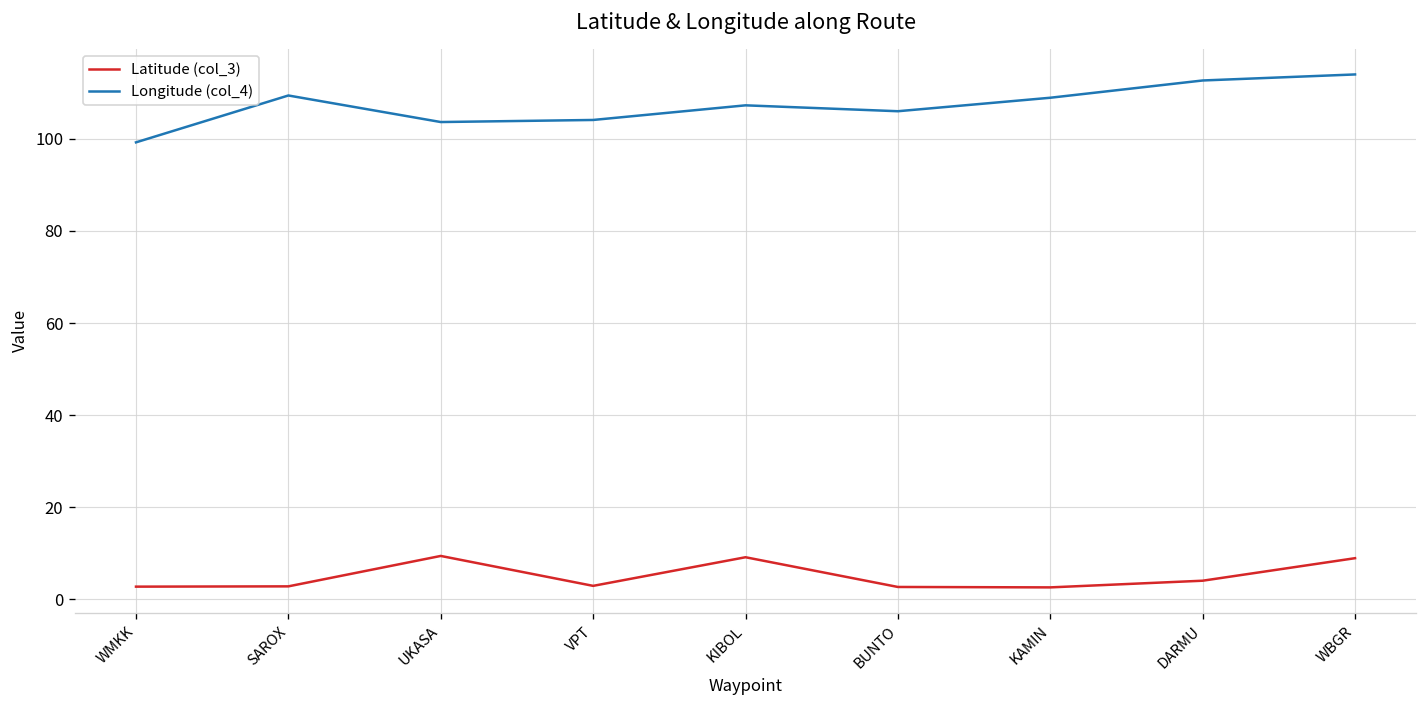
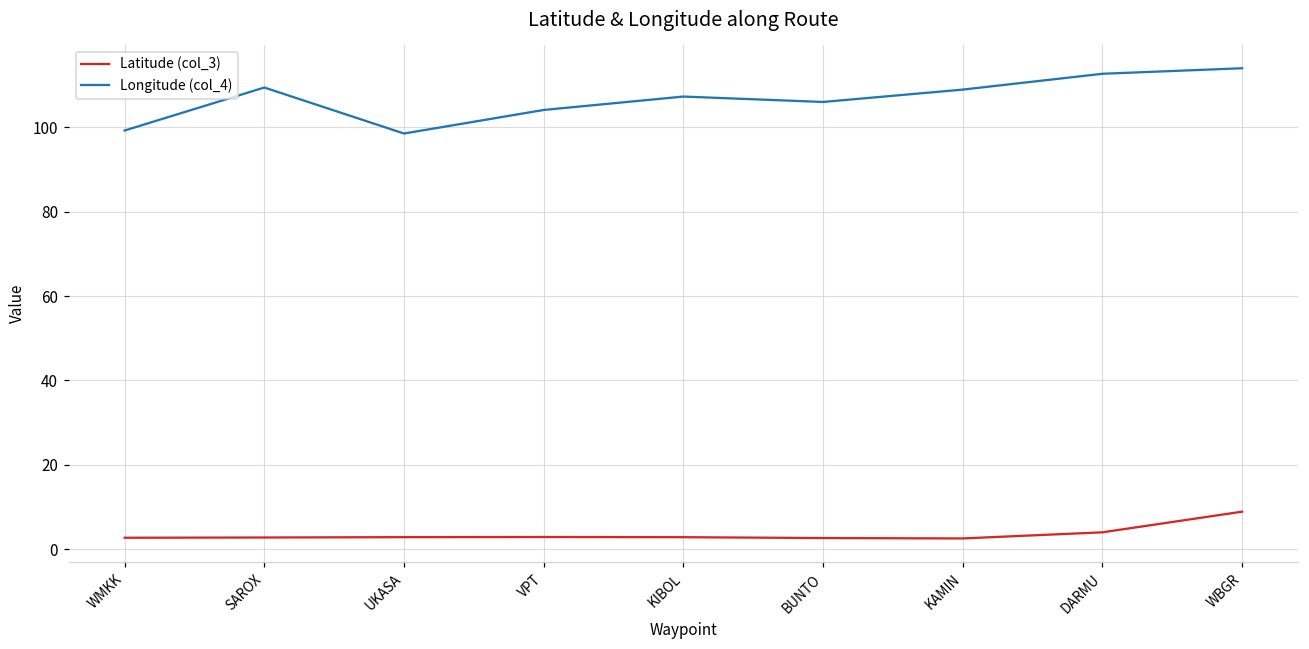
Latitude (col_3), UKASA: 9 -> 3
Longitude (col_4), UKASA: 104 -> 99
Latitude (col_3), KIBOL: 9 -> 3
